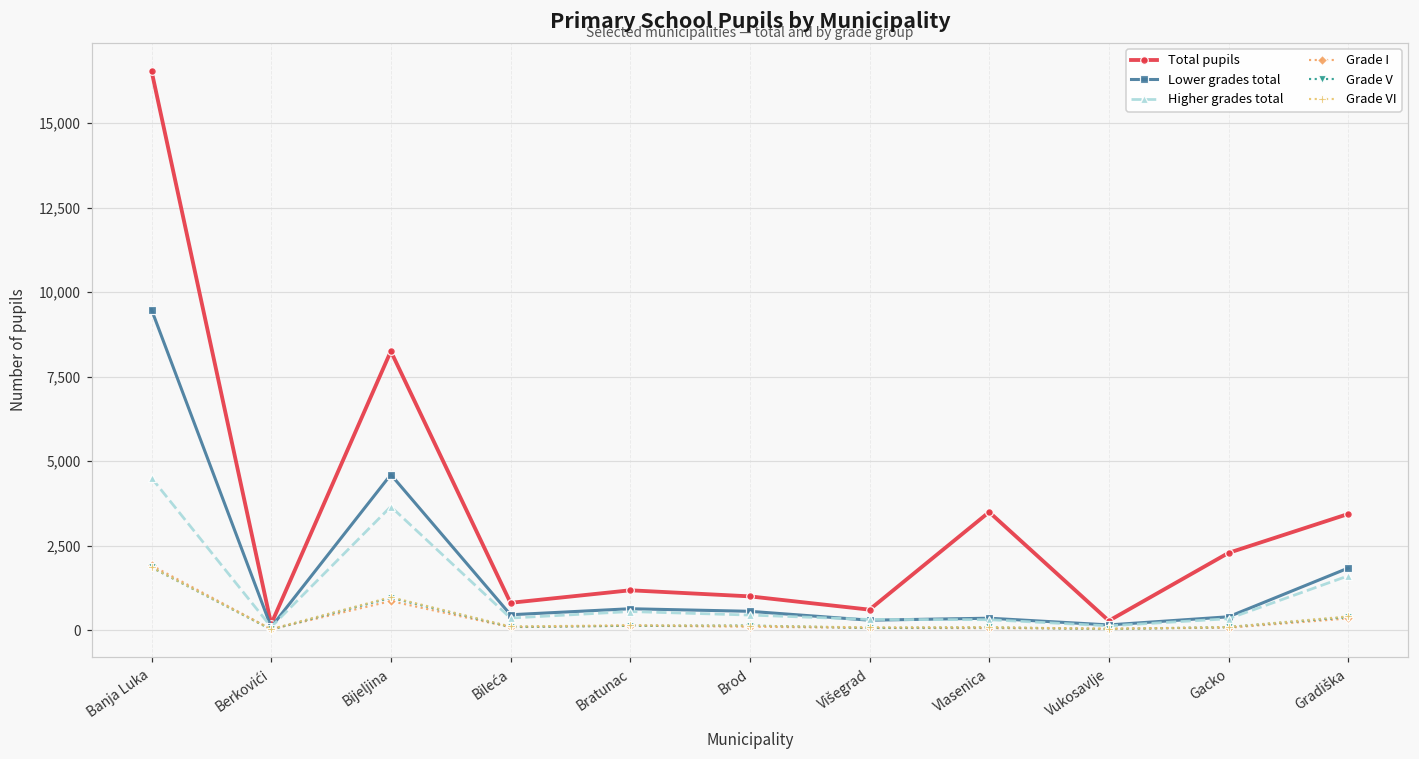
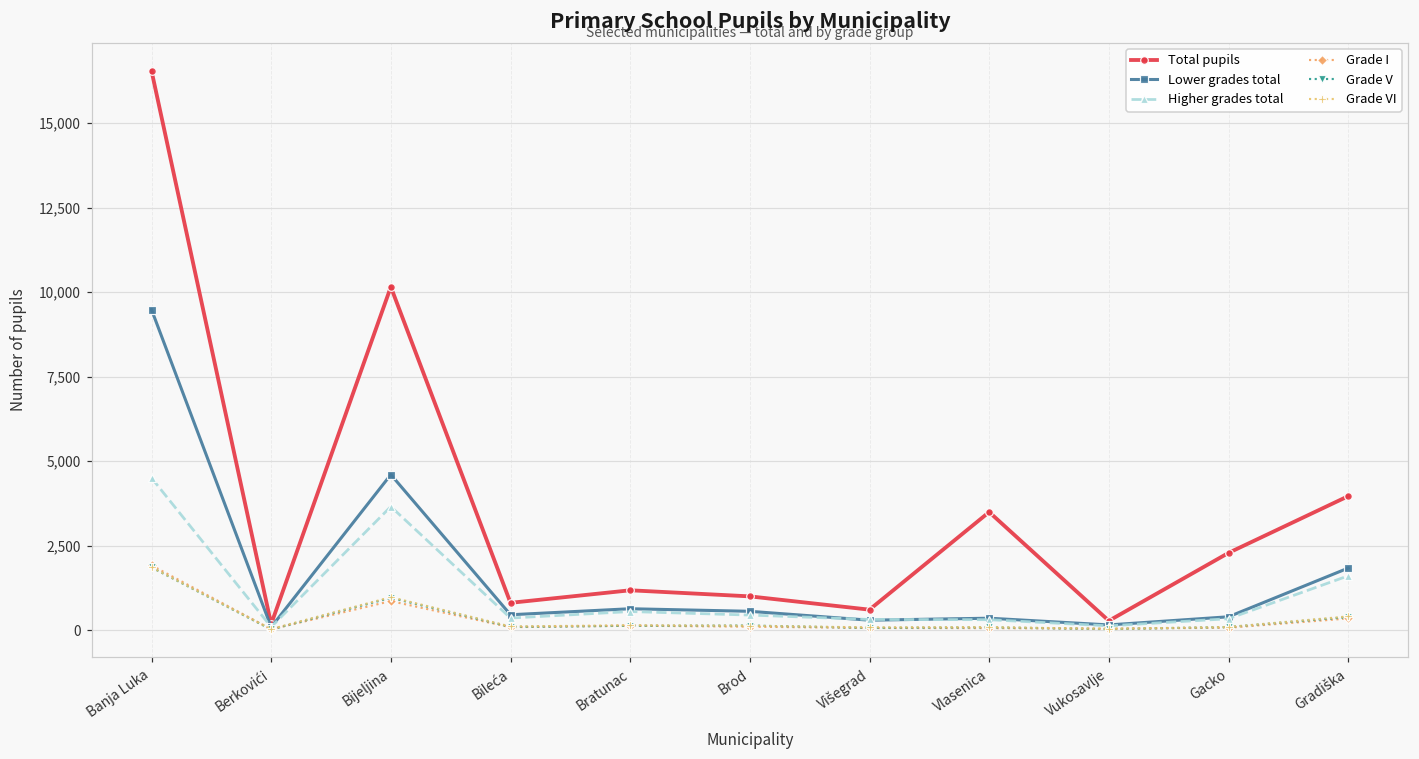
Total pupils, Bijeljina: 8,200 -> 10,200
Total pupils, Gradiška: 3,400 -> 4,000
